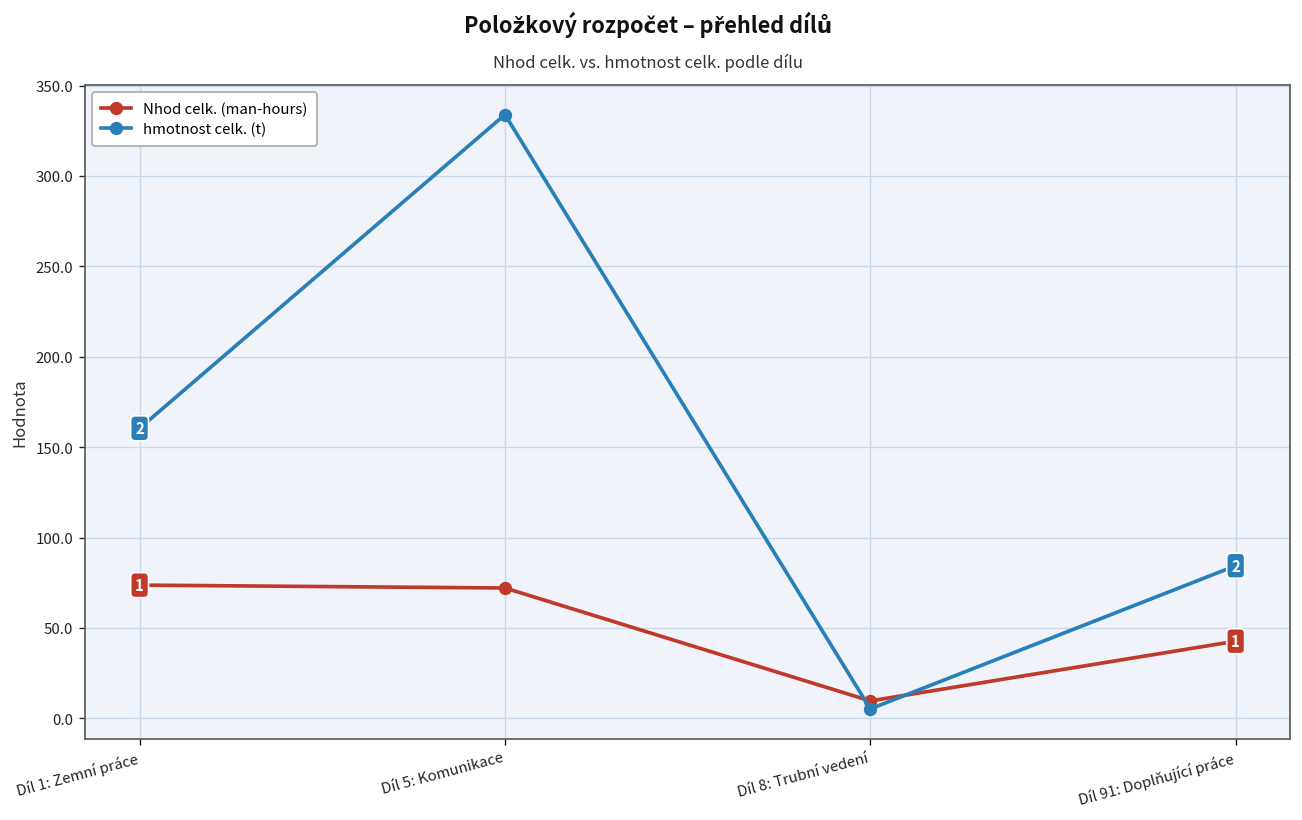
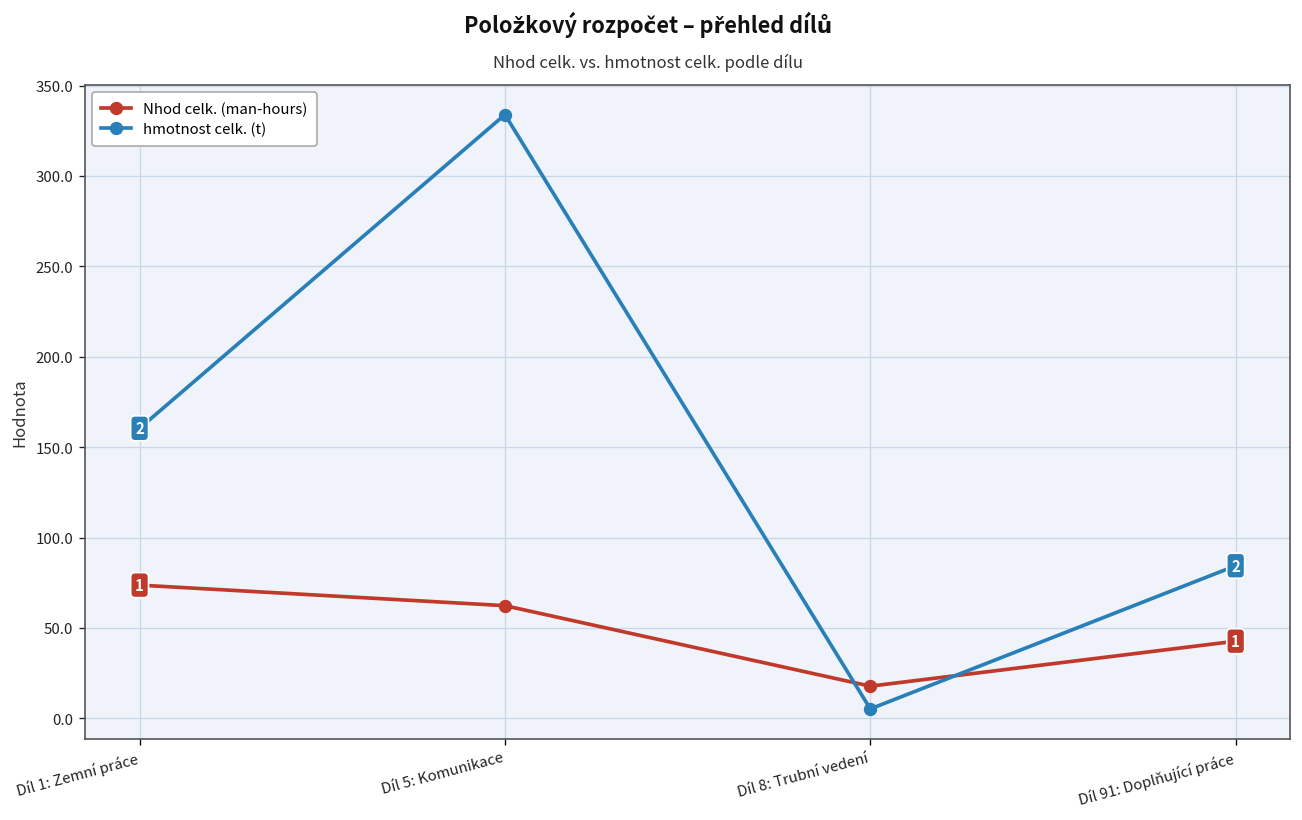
Nhod celk. (man-hours), Díl 5: Komunikace: 72 -> 62
Nhod celk. (man-hours), Díl 8: Trubní vedení: 10 -> 18
